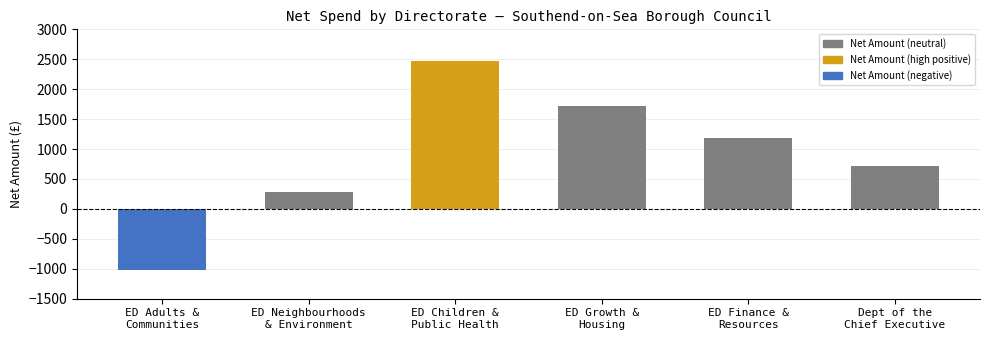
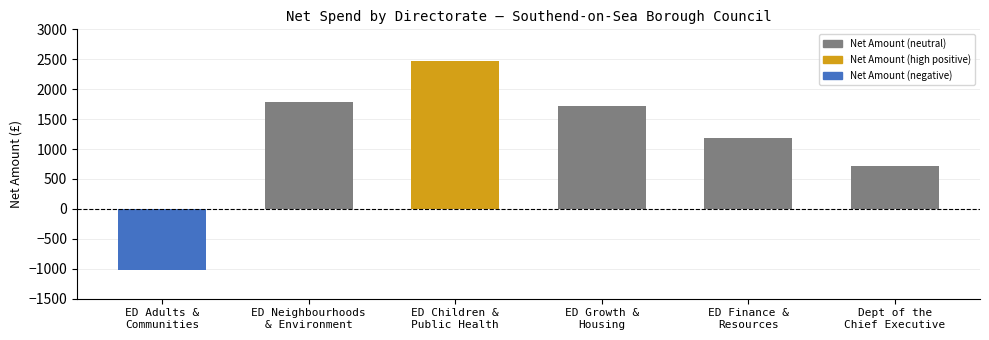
ED Neighbourhoods & Environment: 300 -> 1800
